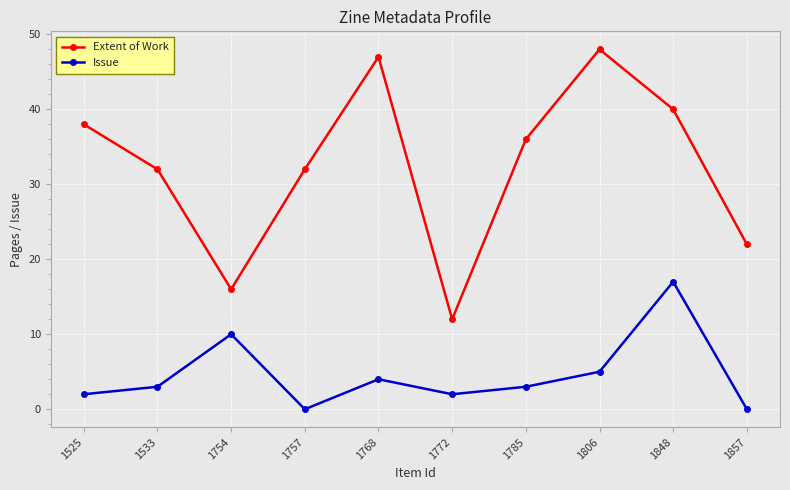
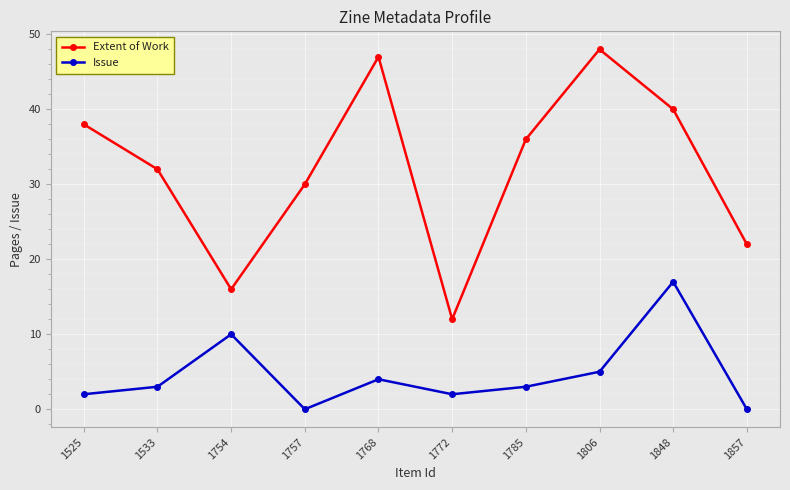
Extent of Work, 1757: 32 -> 30
